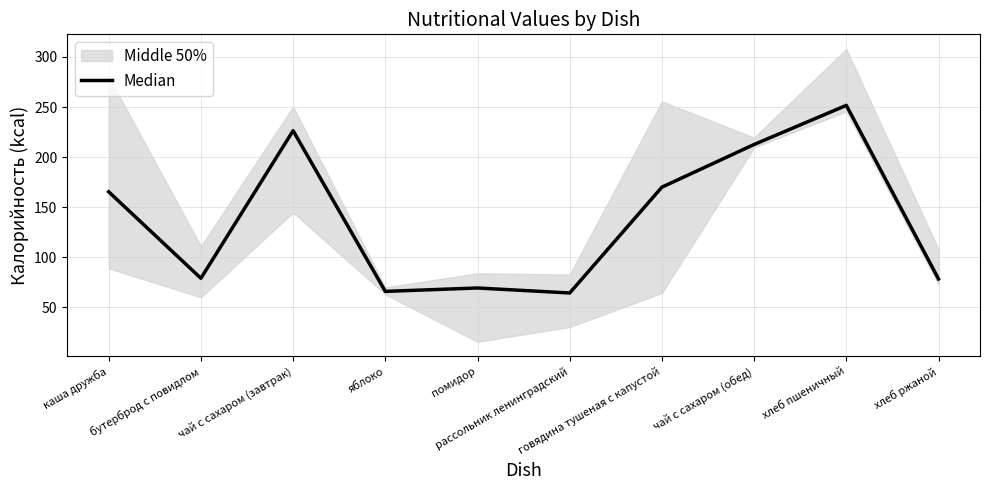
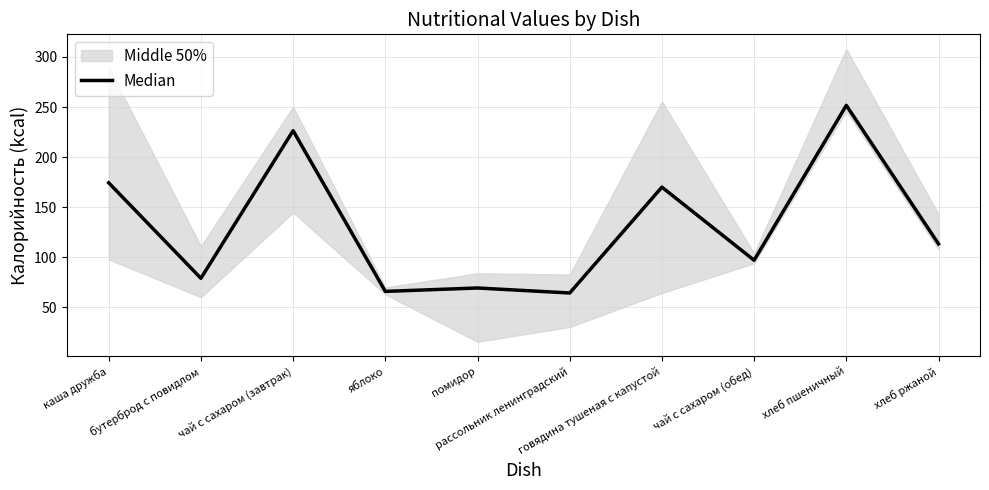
Median, каша дружба: 165 -> 174
Median, чай с сахаром (обед): 213 -> 97
Median, хлеб ржаной: 78 -> 113
